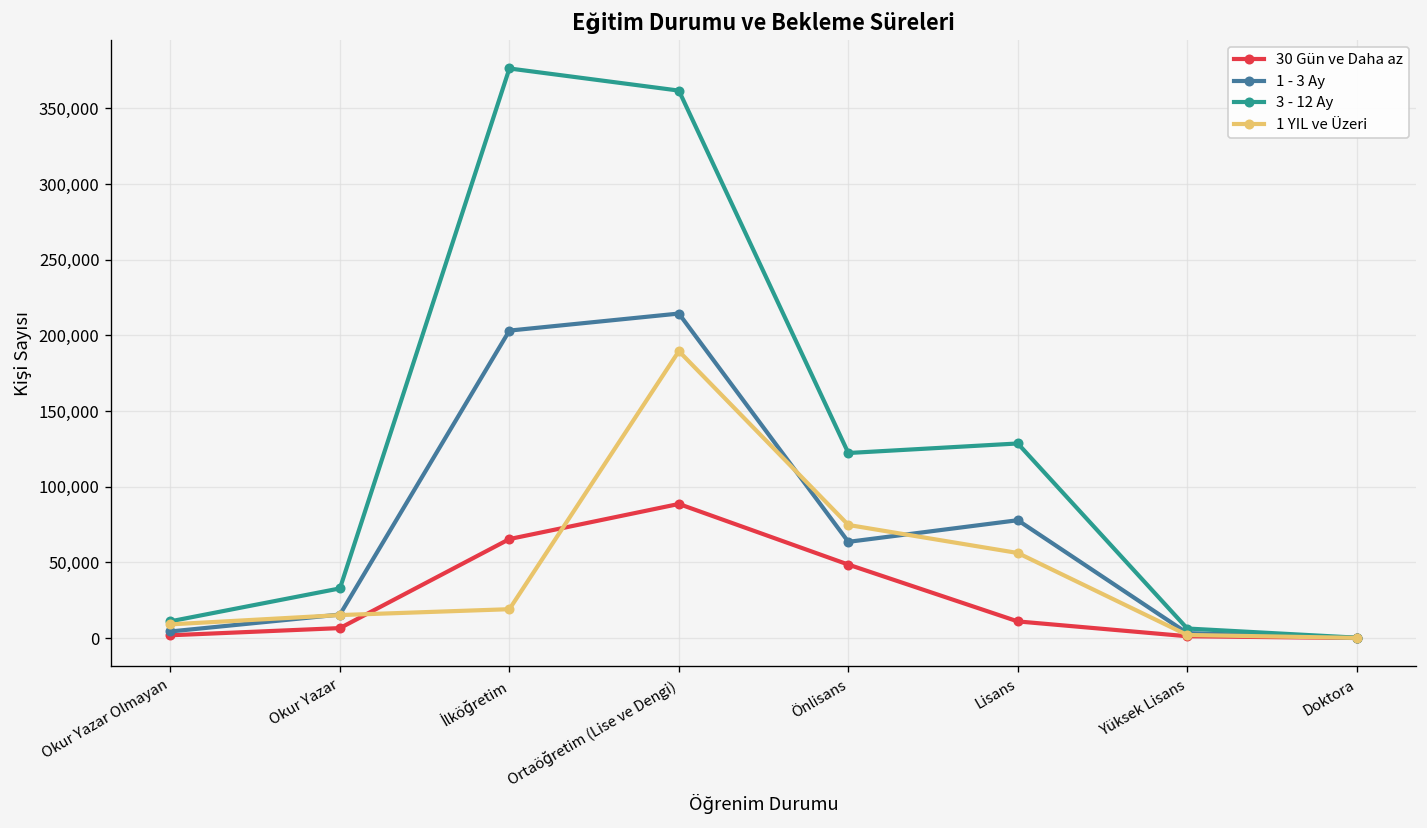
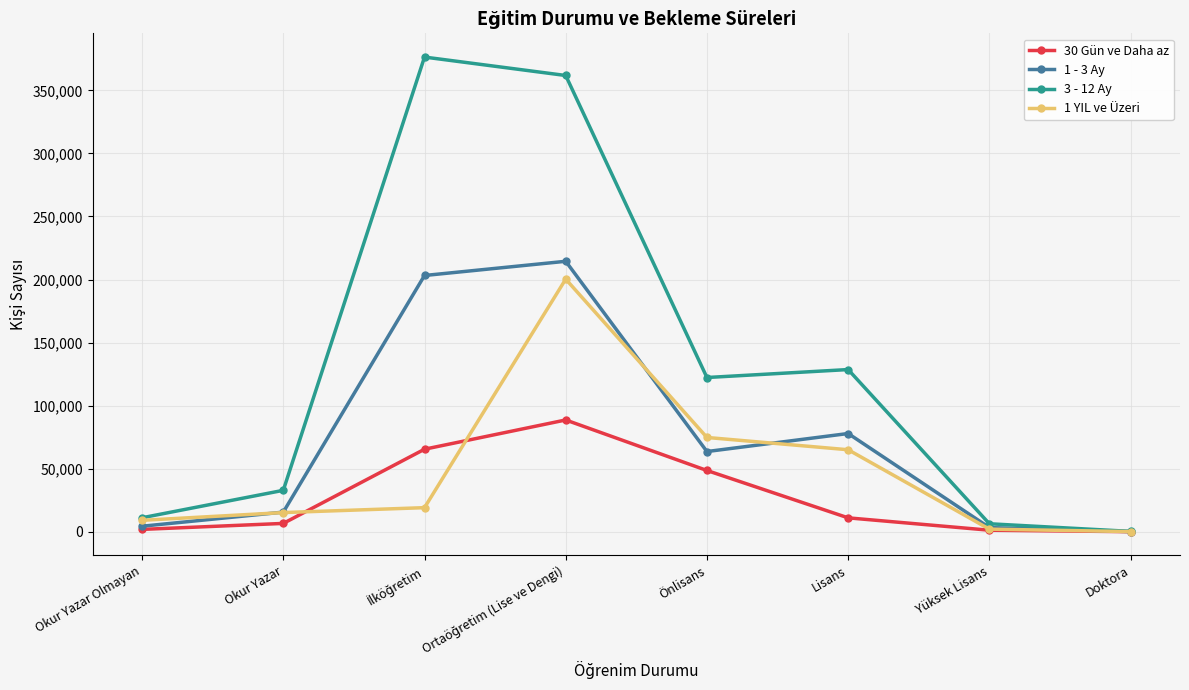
1 YIL ve Üzeri, Ortaöğretim (Lise ve Dengi): 190,000 -> 200,000
1 YIL ve Üzeri, Lisans: 56,000 -> 65,000
